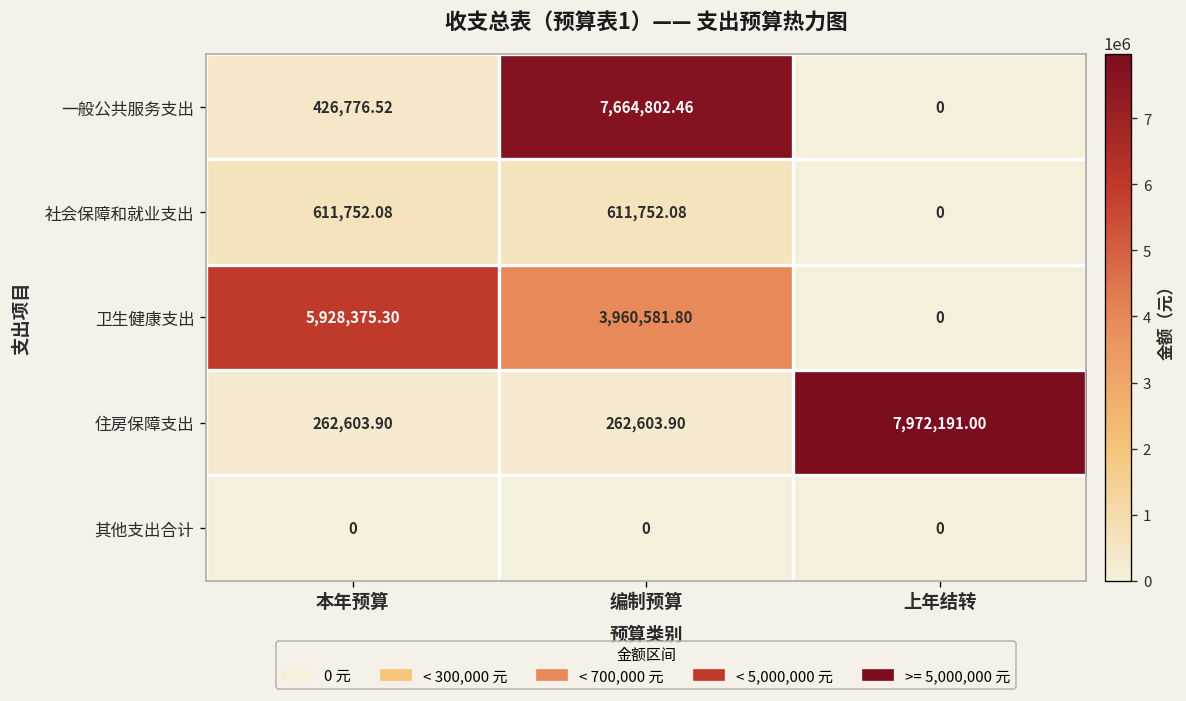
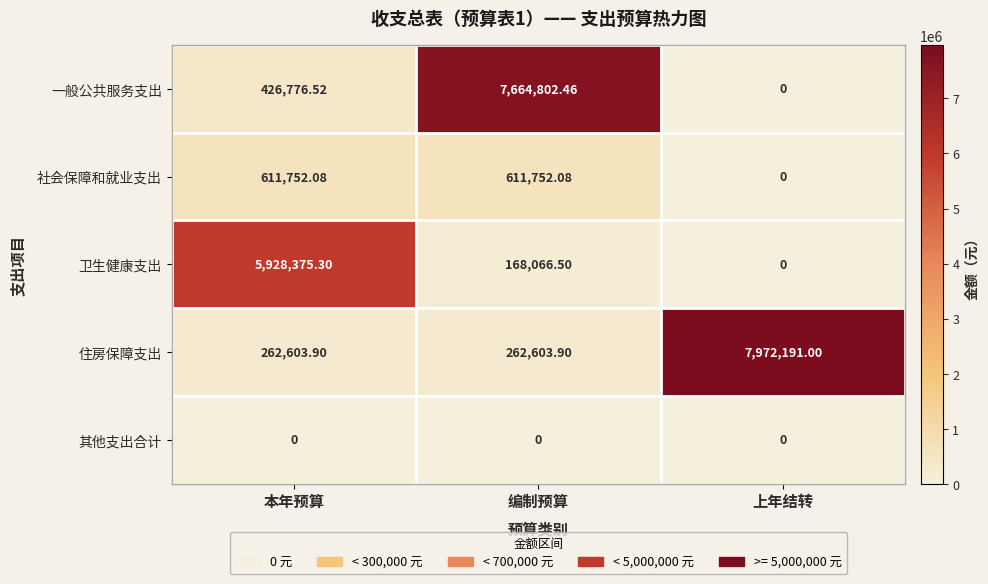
卫生健康支出, 编制预算: 3,960,581.80 -> 168,066.50
